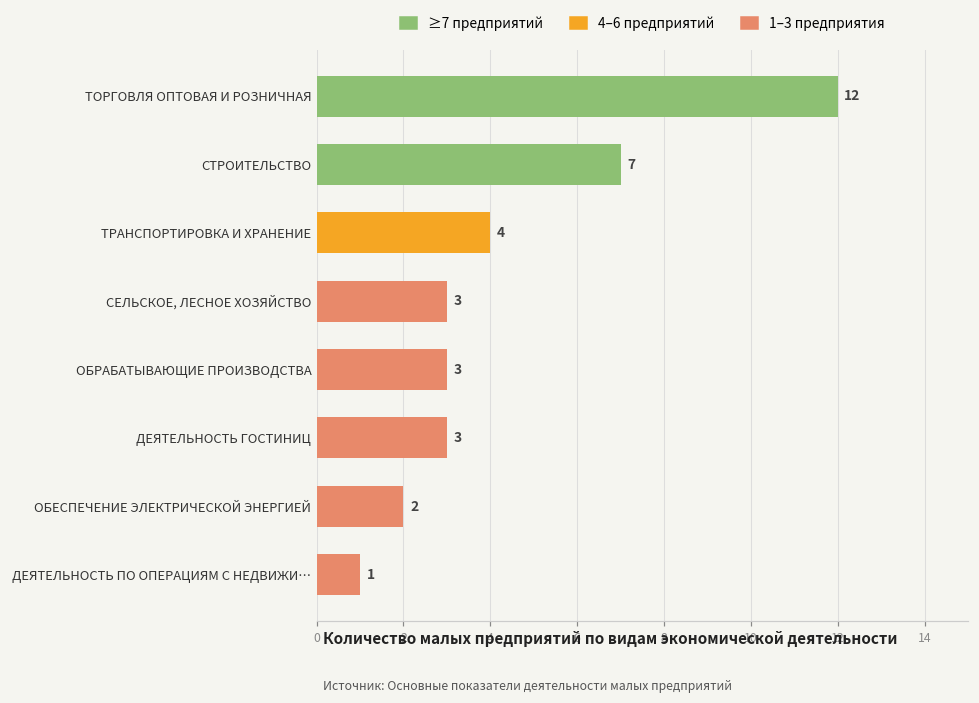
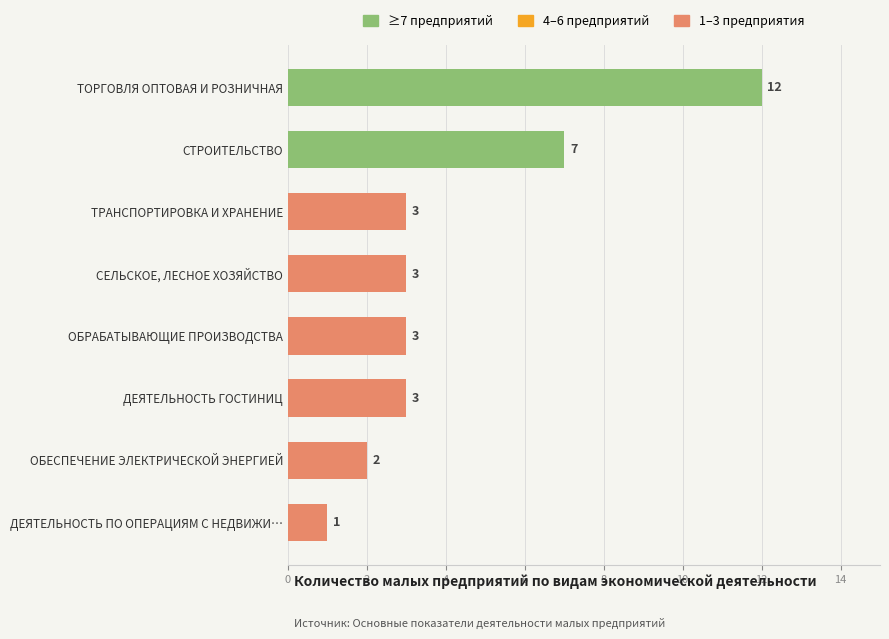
ТРАНСПОРТИРОВКА И ХРАНЕНИЕ: 4 -> 3
